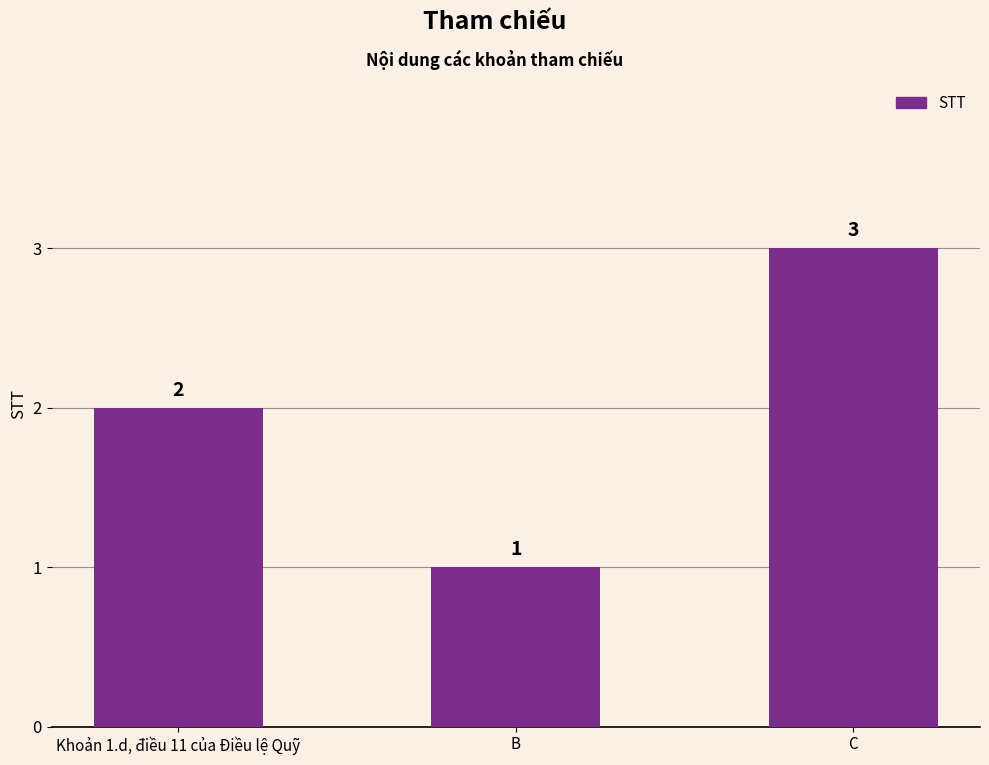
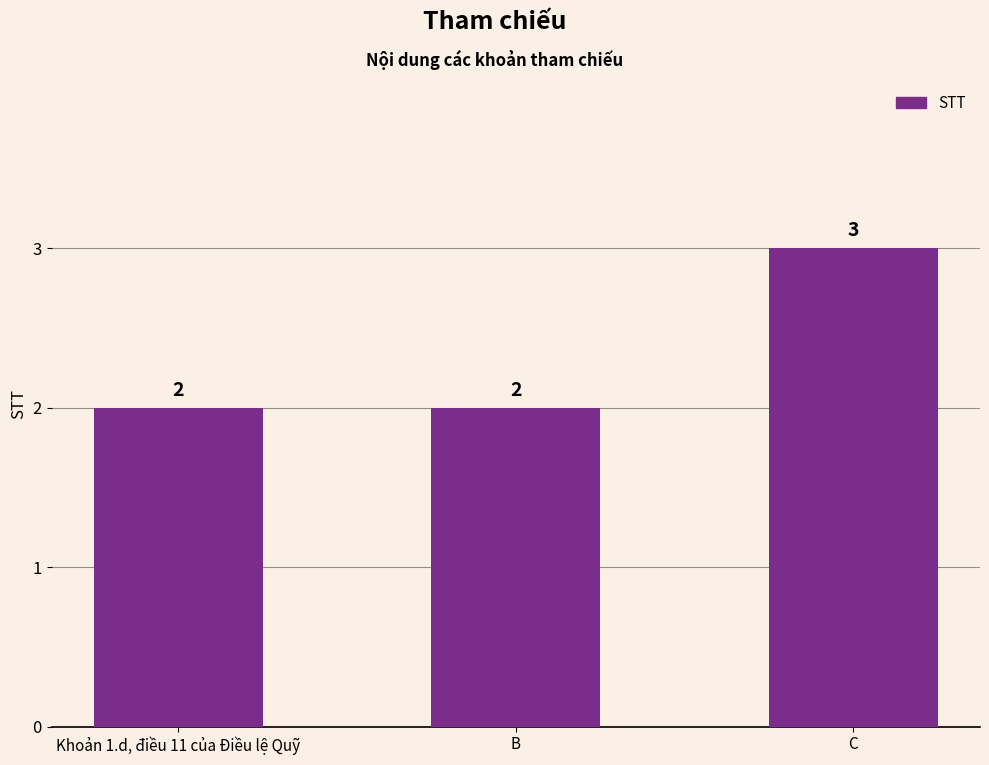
B: 1 -> 2
